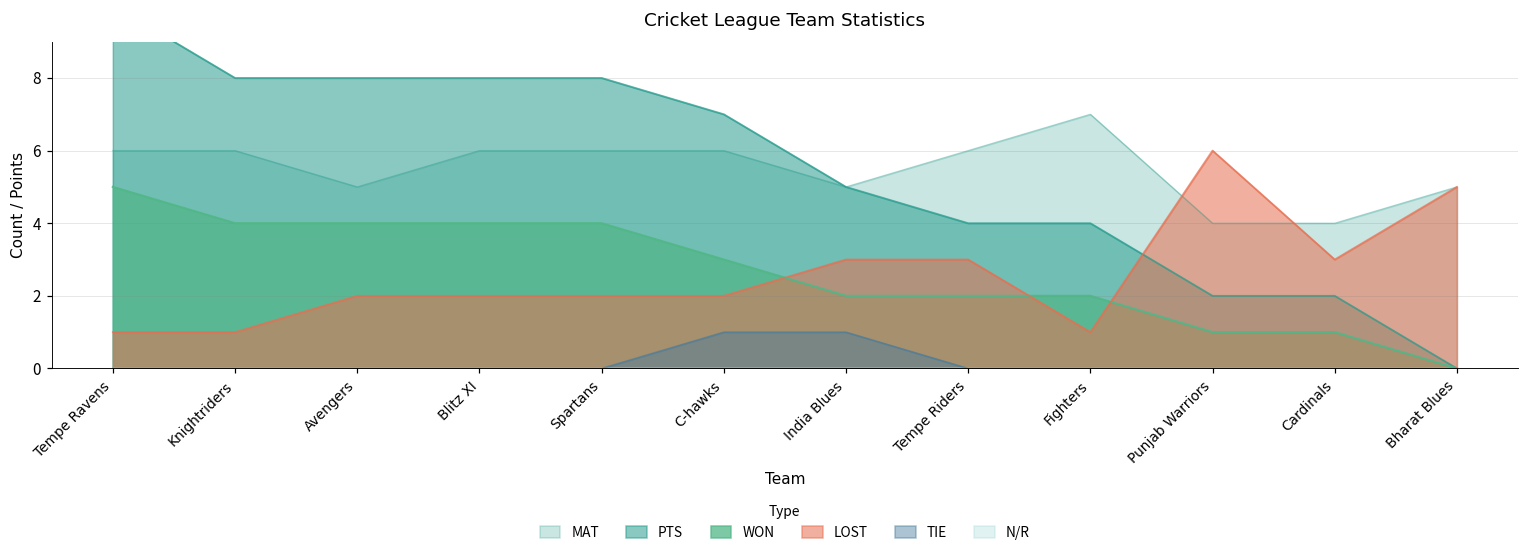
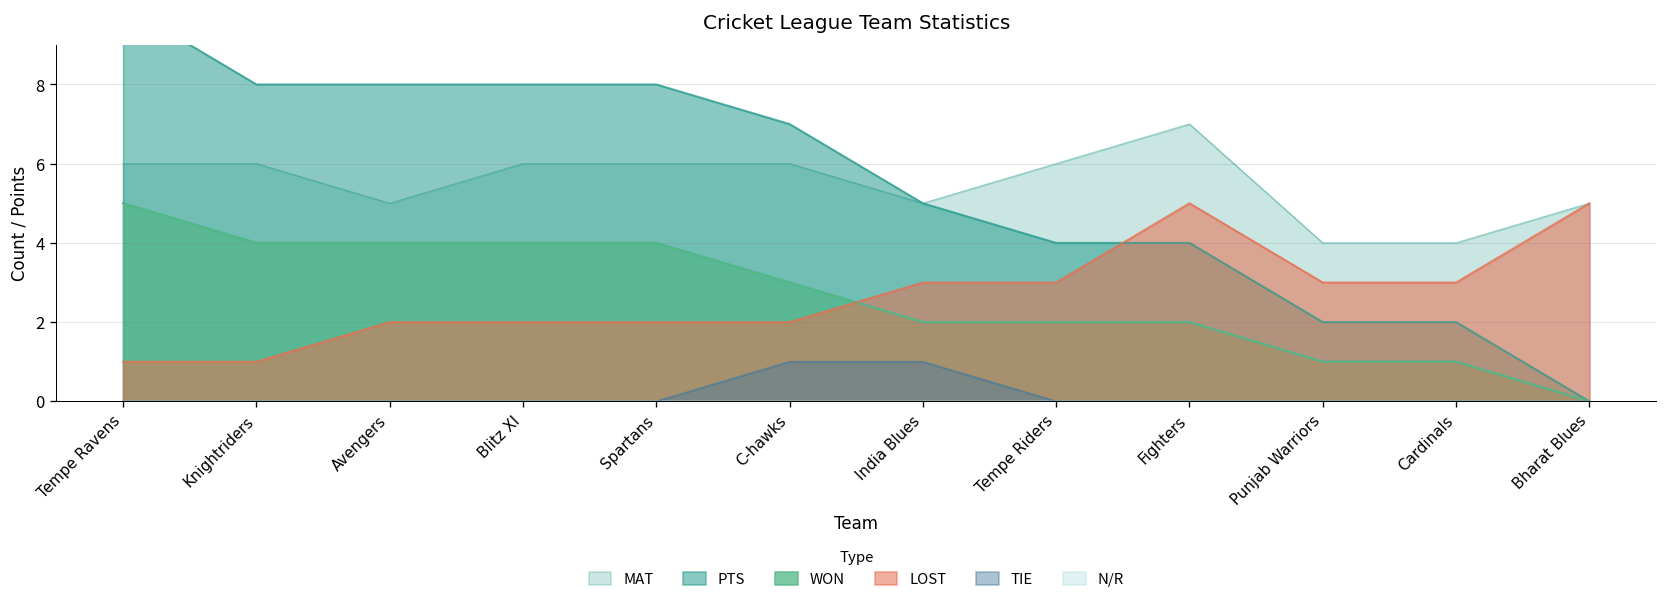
LOST, Fighters: 1 -> 5
LOST, Punjab Warriors: 6 -> 3
